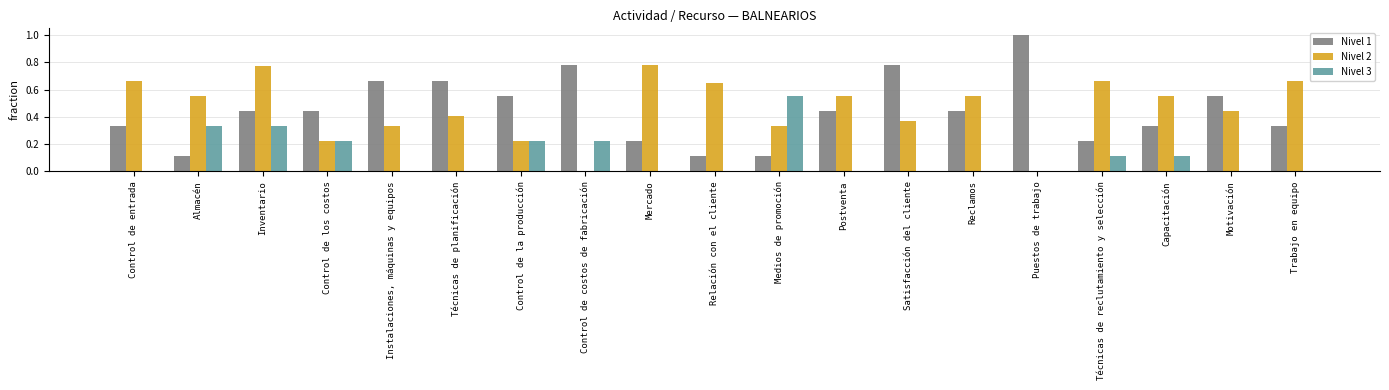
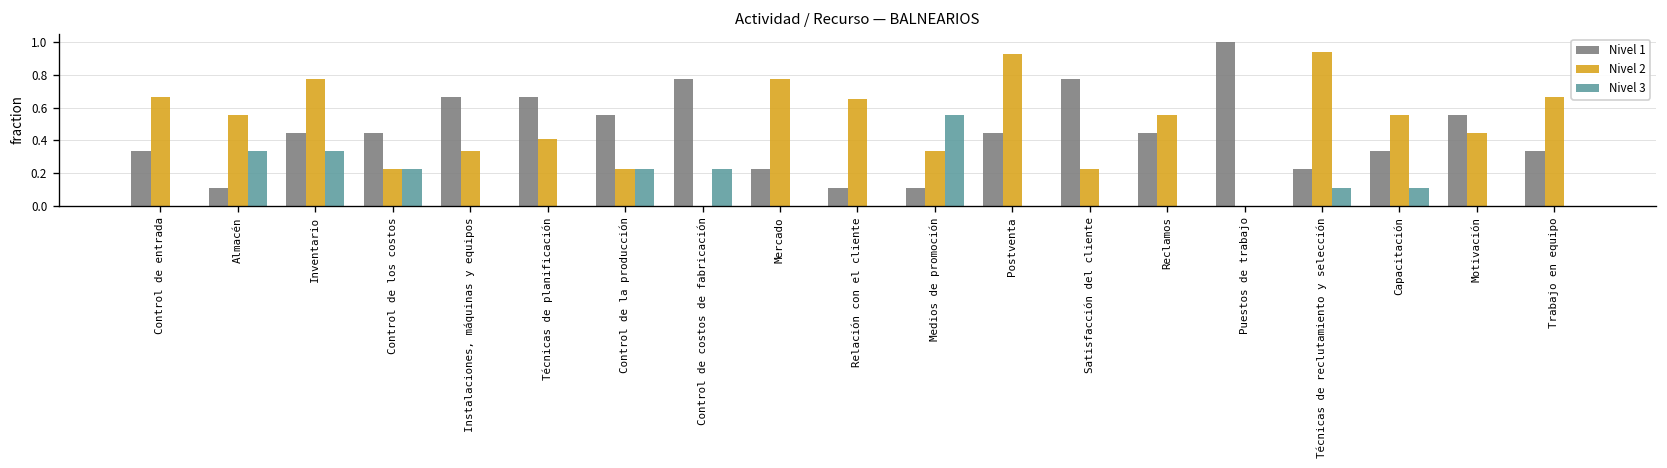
Nivel 2, Postventa: 0.56 -> 0.93
Nivel 2, Satisfacción del cliente: 0.37 -> 0.22
Nivel 2, Técnicas de reclutamiento y selección: 0.67 -> 0.94
